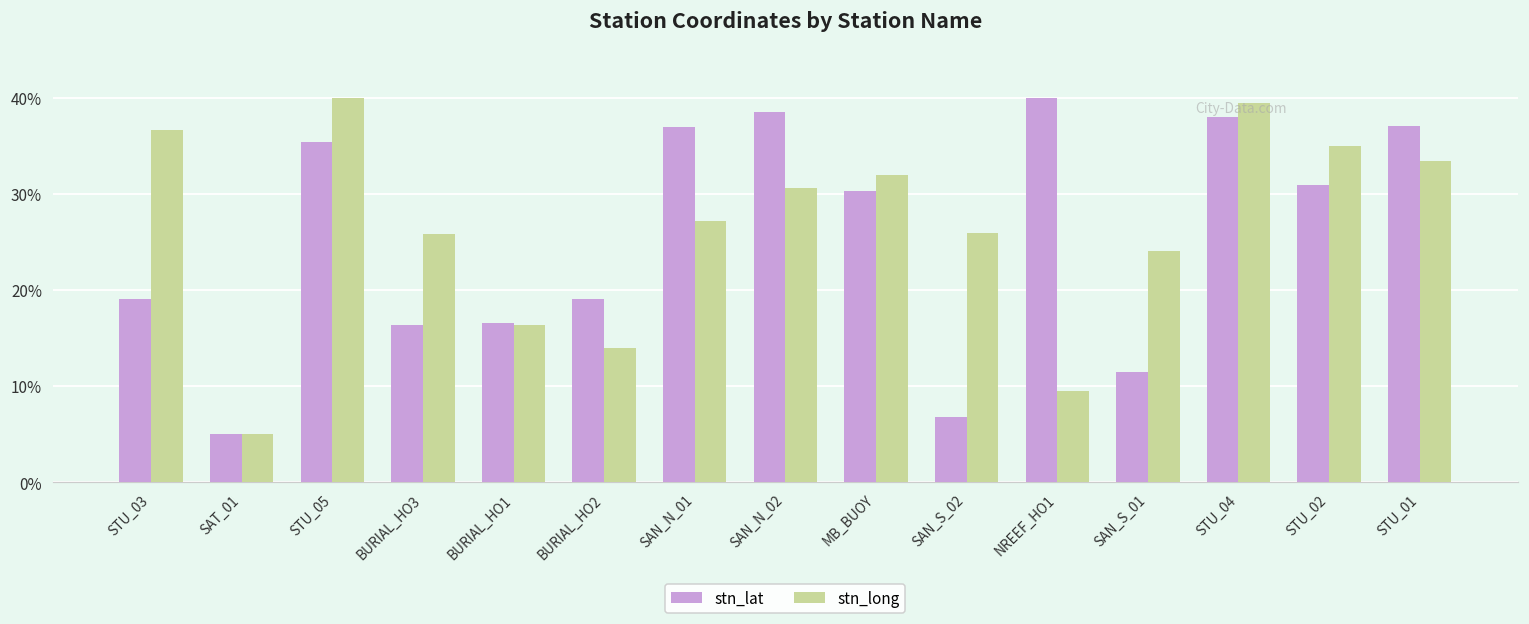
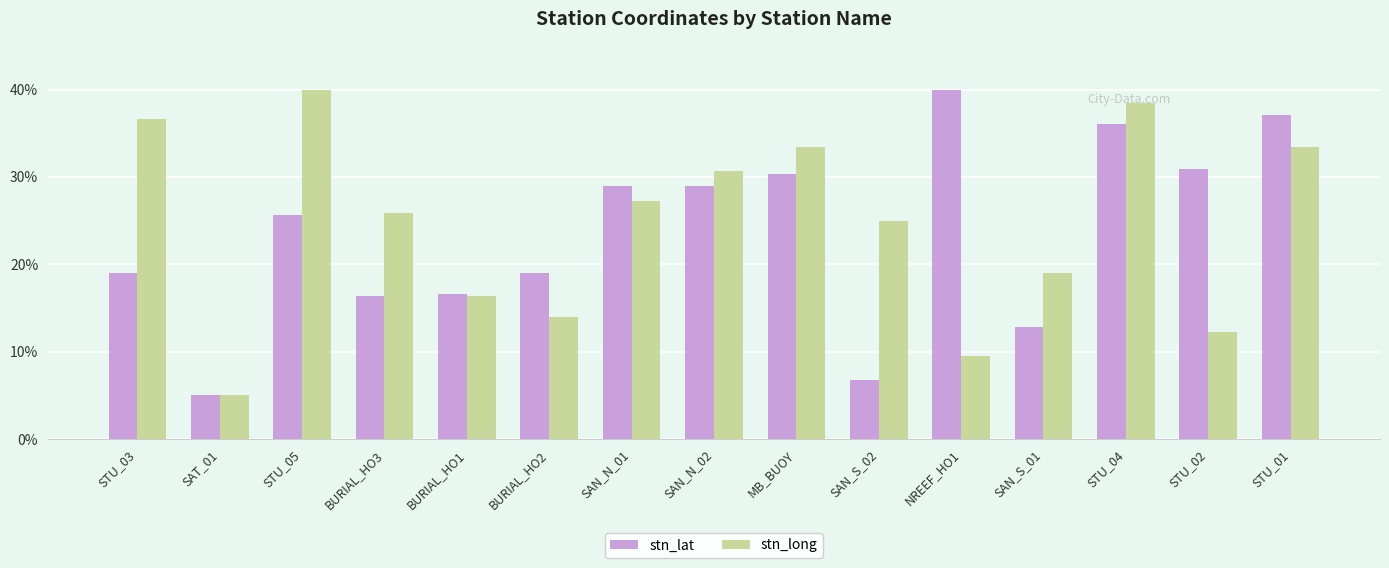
stn_lat, STU_05: 35% -> 26%
stn_lat, SAN_N_01: 37% -> 29%
stn_lat, SAN_N_02: 38% -> 29%
stn_long, MB_BUOY: 32% -> 33%
stn_long, SAN_S_02: 26% -> 25%
stn_lat, SAN_S_01: 11% -> 13%
stn_long, SAN_S_01: 24% -> 19%
stn_lat, STU_04: 38% -> 36%
stn_long, STU_04: 39% -> 38%
stn_long, STU_02: 35% -> 12%
